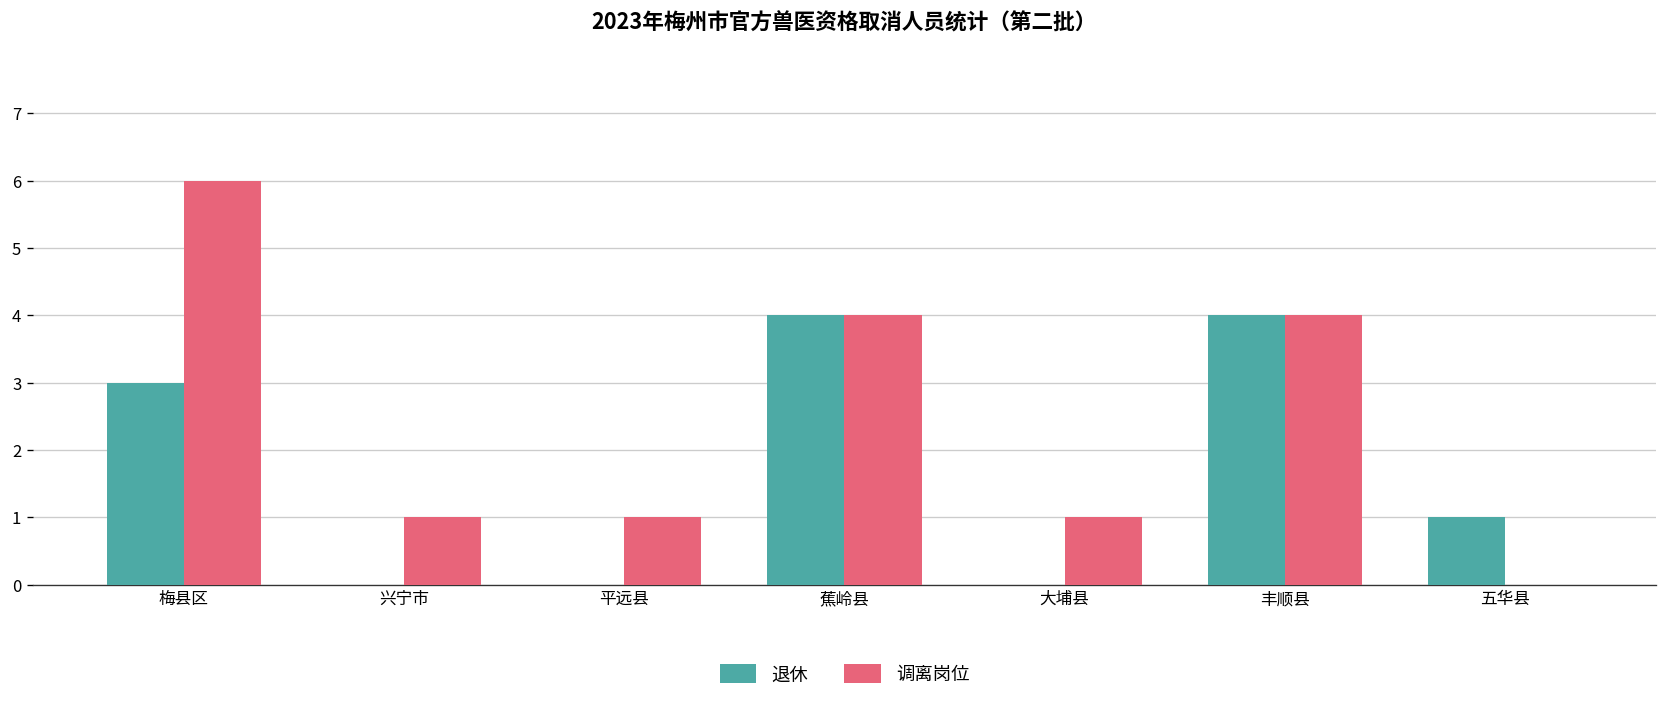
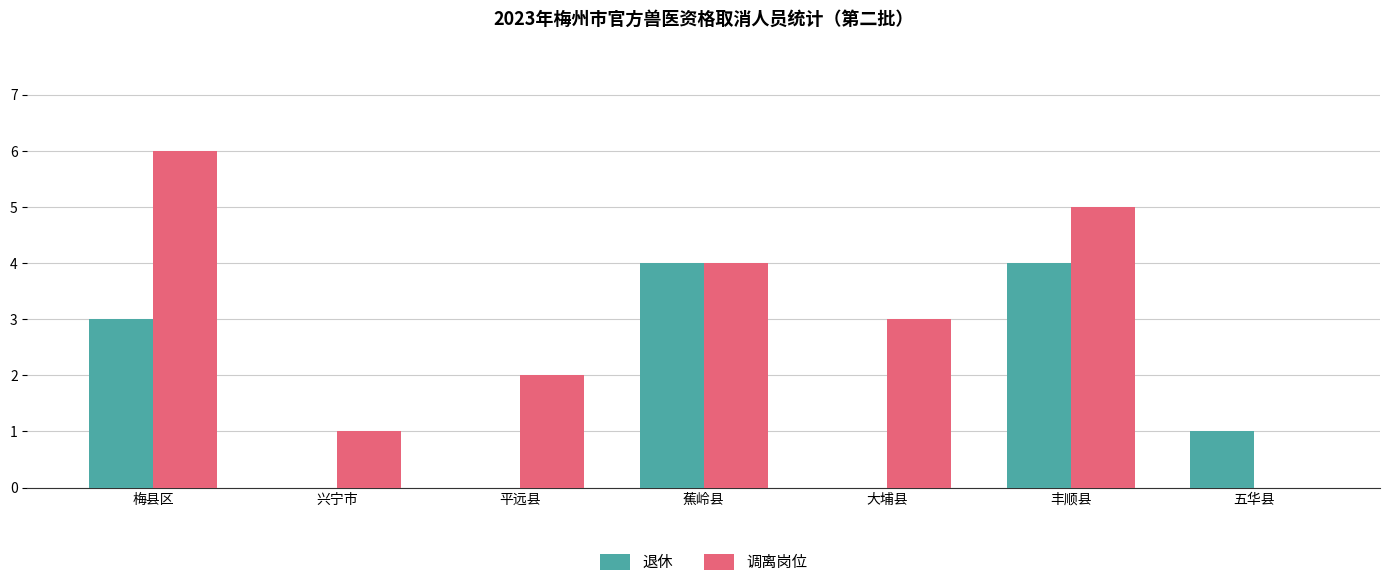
调离岗位, 平远县: 1 -> 2
调离岗位, 大埔县: 1 -> 3
调离岗位, 丰顺县: 4 -> 5
